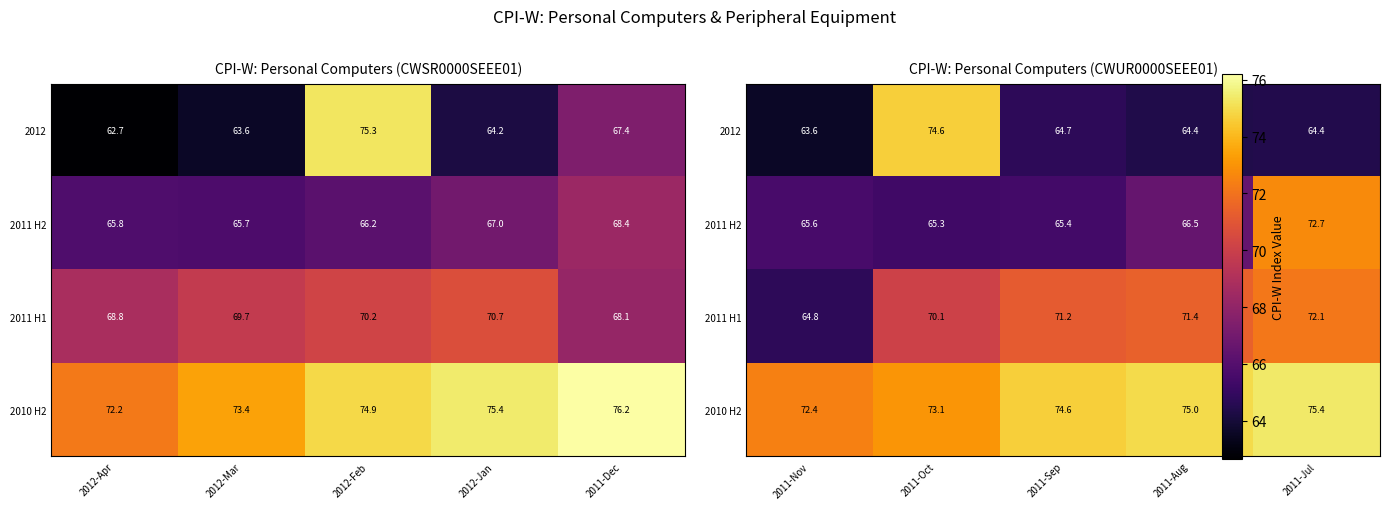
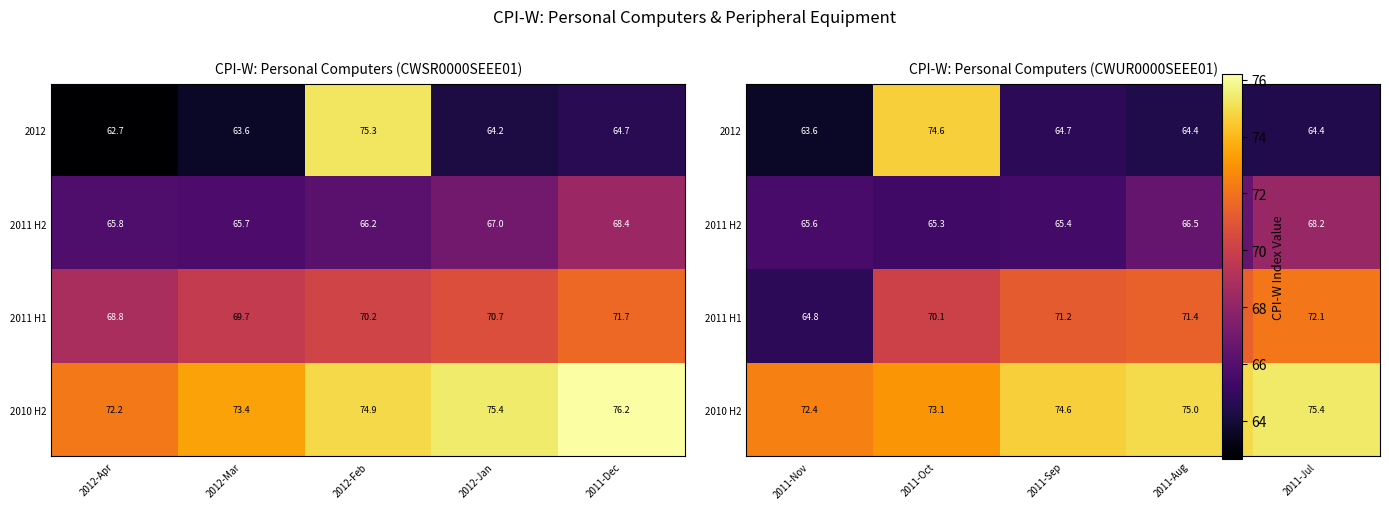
CPI-W: Personal Computers (CWSR0000SEEE01), 2012, 2011-Dec: 67.4 -> 64.7
CPI-W: Personal Computers (CWSR0000SEEE01), 2011 H1, 2011-Dec: 68.1 -> 71.7
CPI-W: Personal Computers (CWUR0000SEEE01), 2011 H2, 2011-Jul: 72.7 -> 68.2
